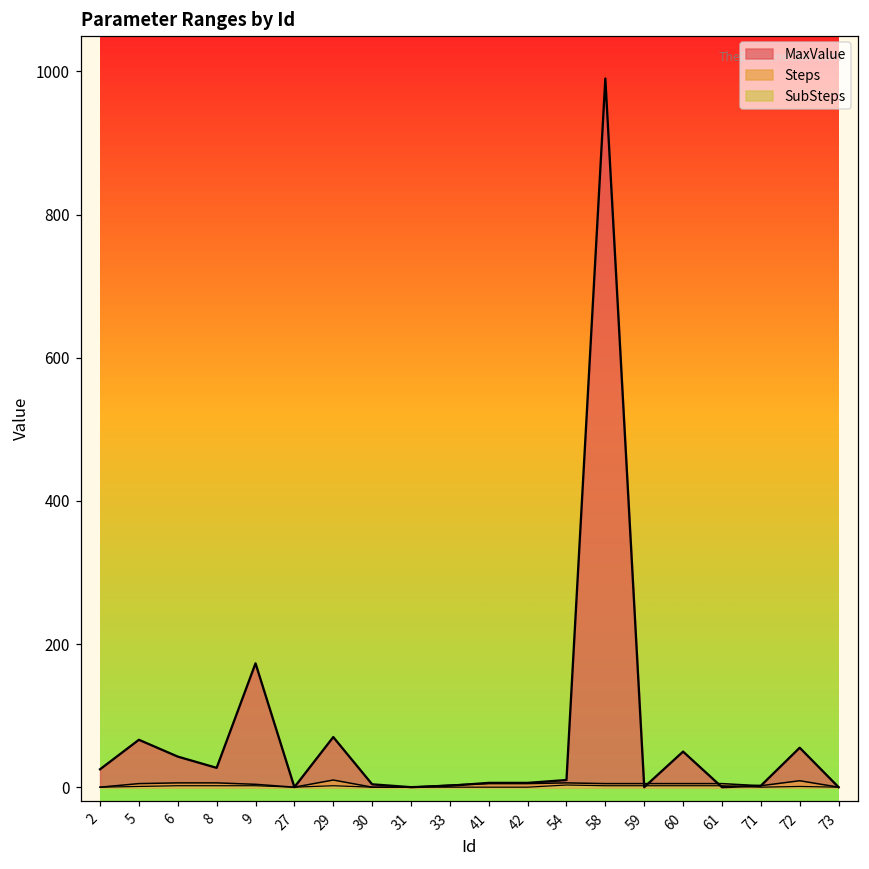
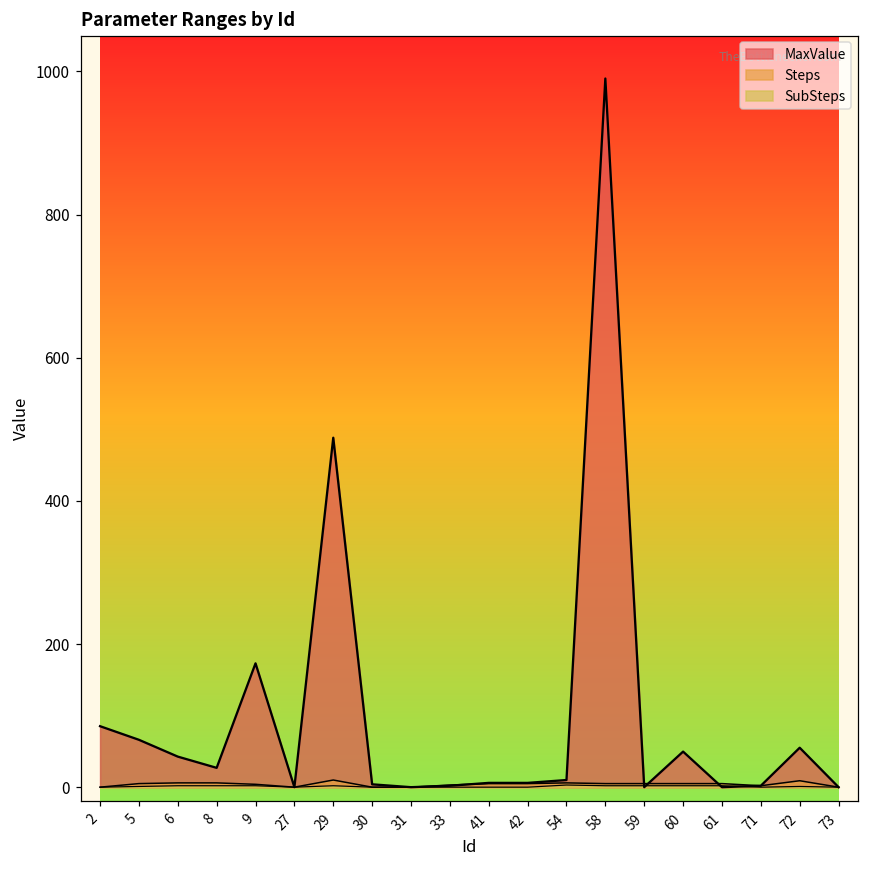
MaxValue, 2: 30 -> 90
MaxValue, 29: 70 -> 490
